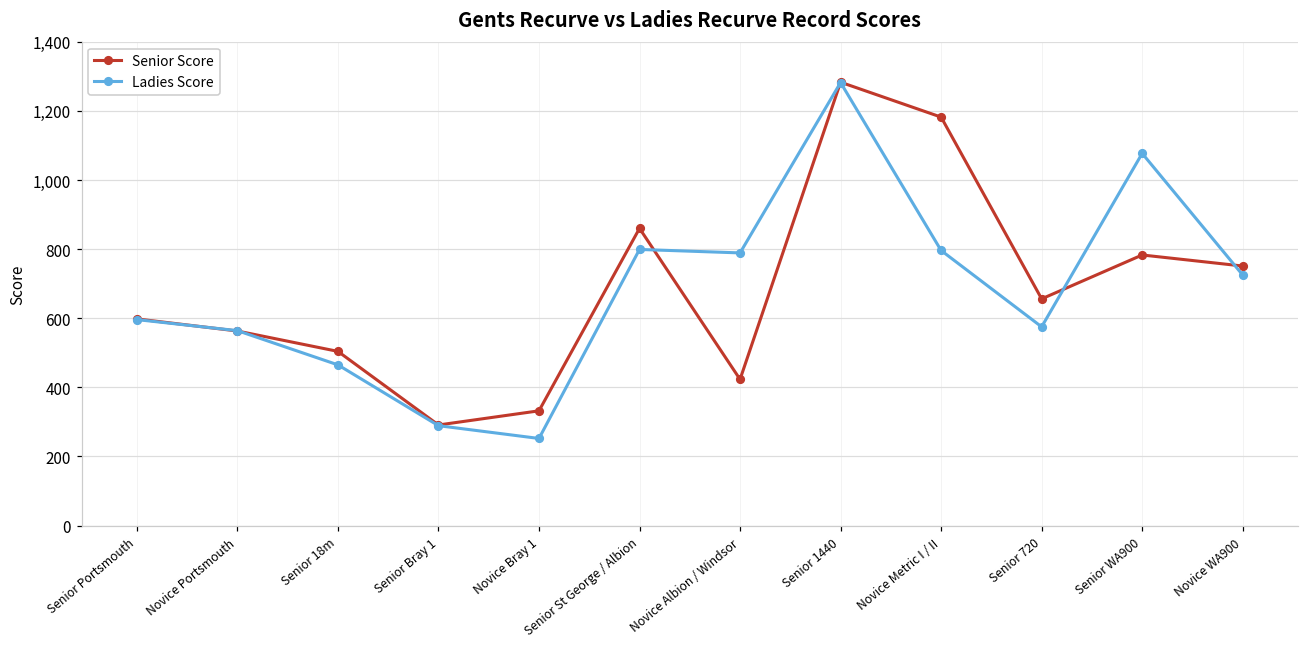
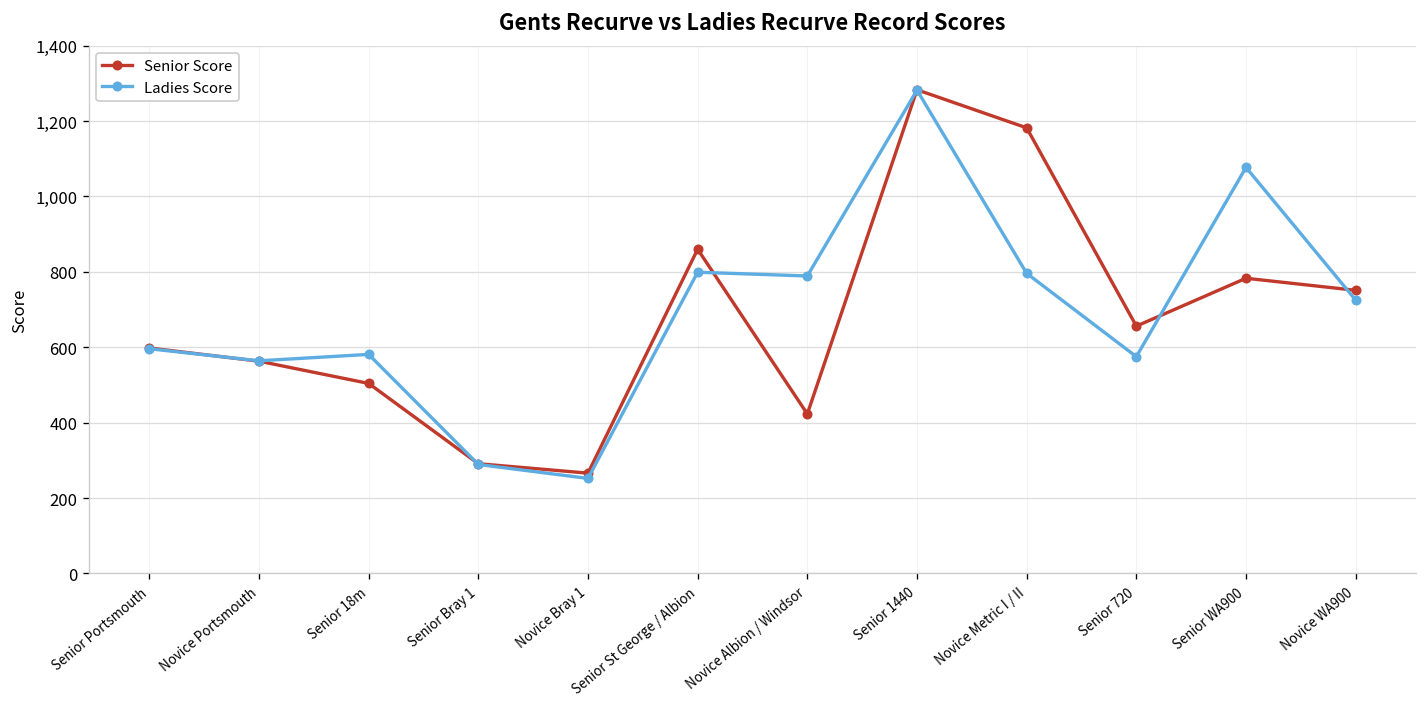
Ladies Score, Senior 18m: 470 -> 580
Senior Score, Novice Bray 1: 330 -> 270
